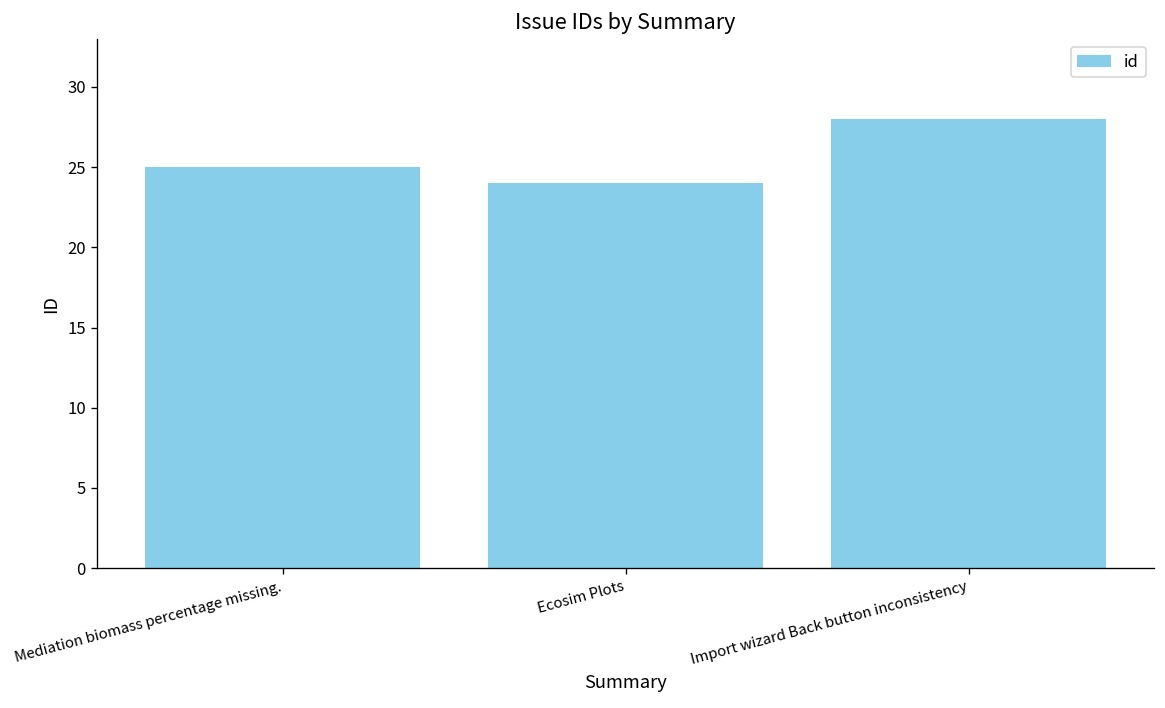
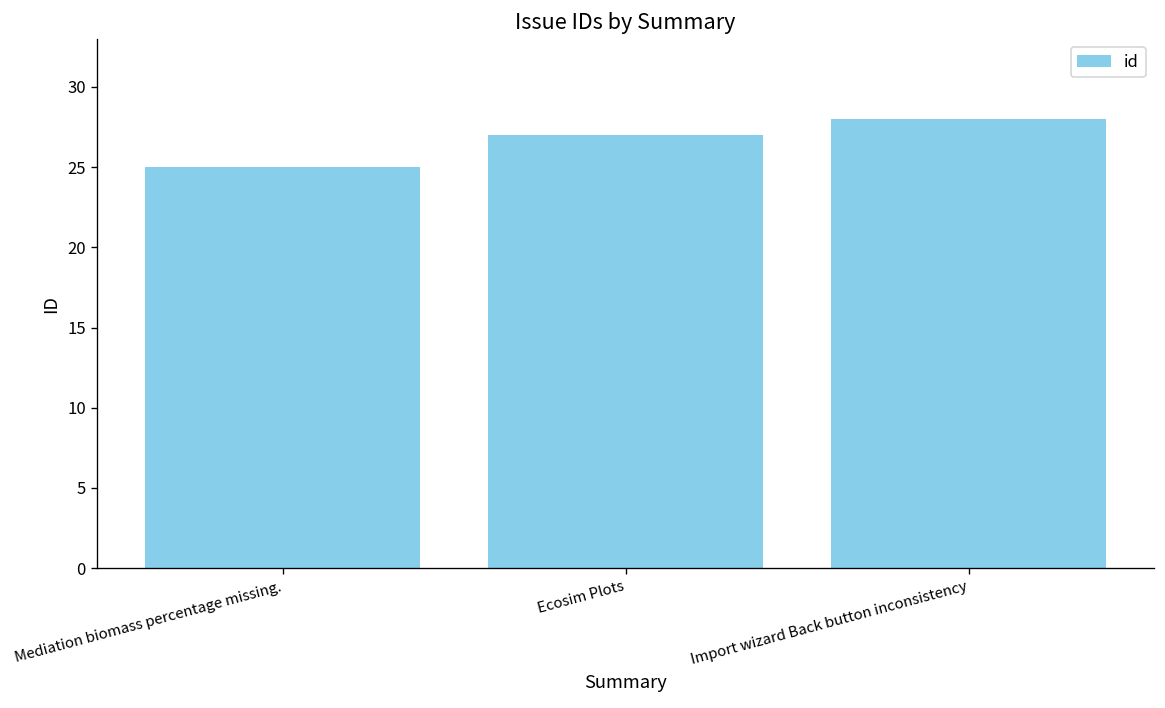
Ecosim Plots: 24 -> 27
